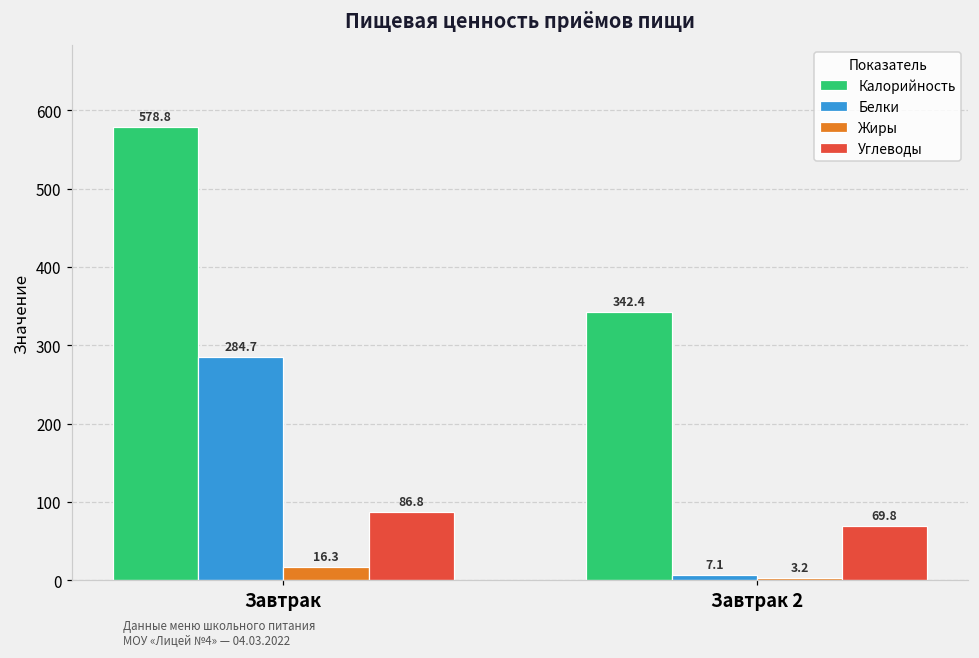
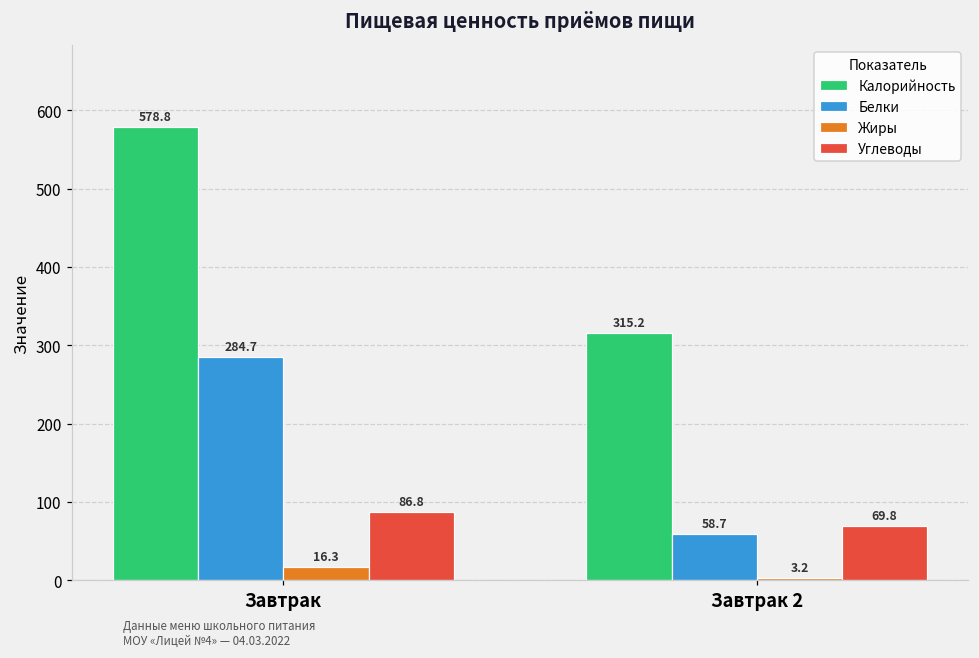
Калорийность, Завтрак 2: 342.4 -> 315.2
Белки, Завтрак 2: 7.1 -> 58.7
